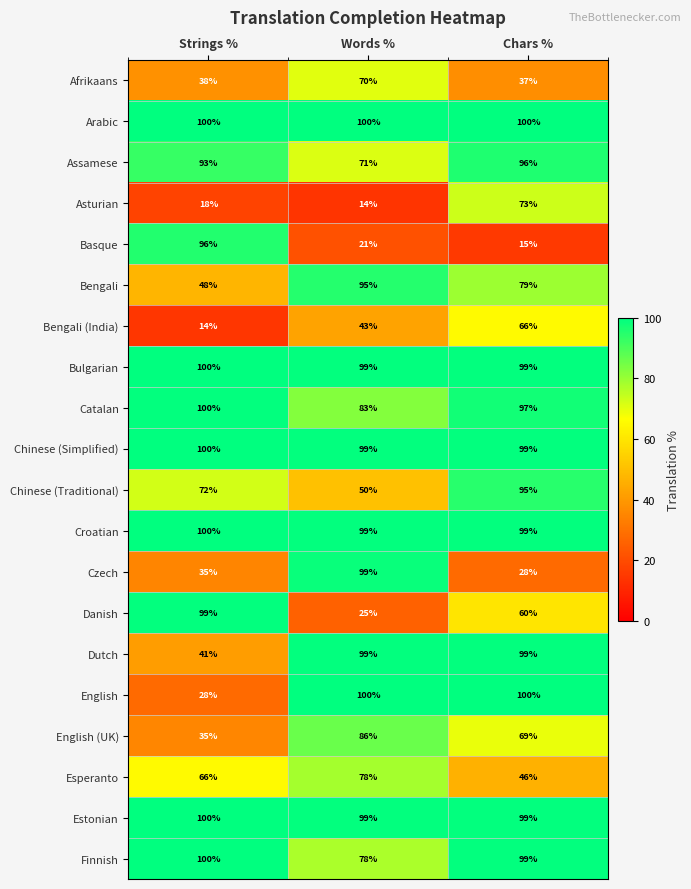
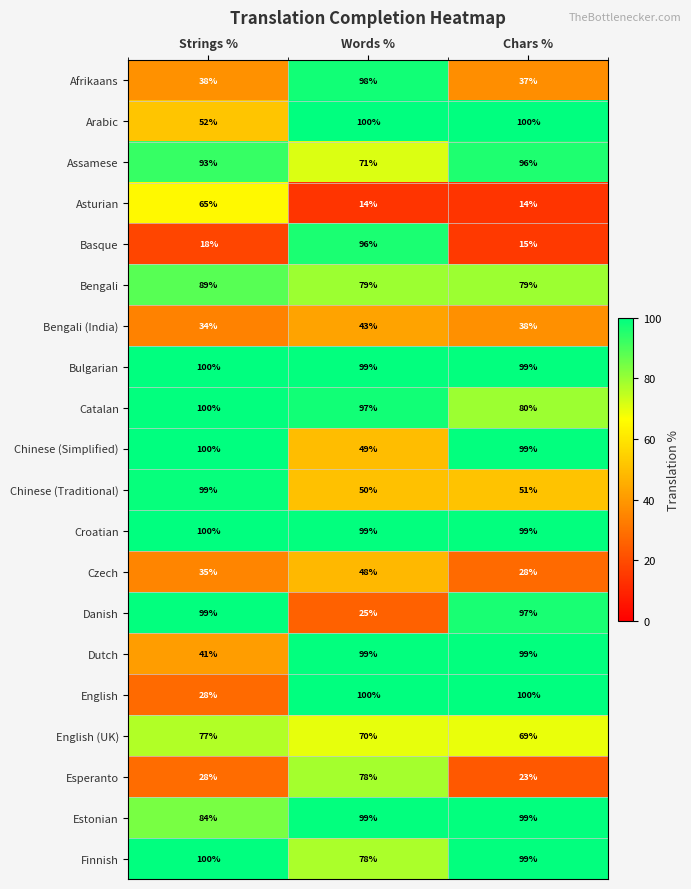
Afrikaans, Words %: 70% -> 98%
Arabic, Strings %: 100% -> 52%
Asturian, Strings %: 18% -> 65%
Asturian, Chars %: 73% -> 14%
Basque, Strings %: 96% -> 18%
Basque, Words %: 21% -> 96%
Bengali, Strings %: 48% -> 89%
Bengali, Words %: 95% -> 79%
Bengali (India), Strings %: 14% -> 34%
Bengali (India), Chars %: 66% -> 38%
Catalan, Words %: 83% -> 97%
Catalan, Chars %: 97% -> 80%
Chinese (Simplified), Words %: 99% -> 49%
Chinese (Traditional), Strings %: 72% -> 99%
Chinese (Traditional), Chars %: 95% -> 51%
Czech, Words %: 99% -> 48%
Danish, Chars %: 60% -> 97%
English (UK), Strings %: 35% -> 77%
English (UK), Words %: 86% -> 70%
Esperanto, Strings %: 66% -> 28%
Esperanto, Chars %: 46% -> 23%
Estonian, Strings %: 100% -> 84%
